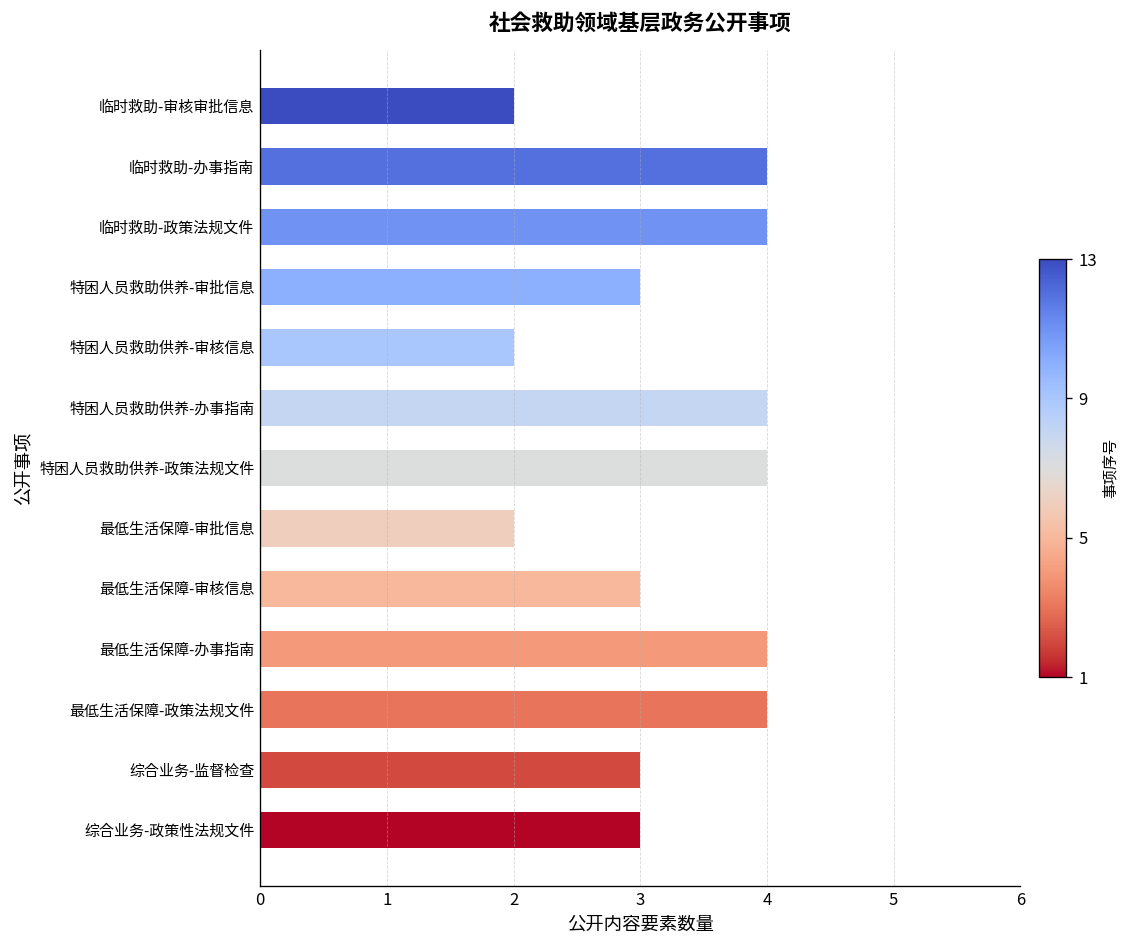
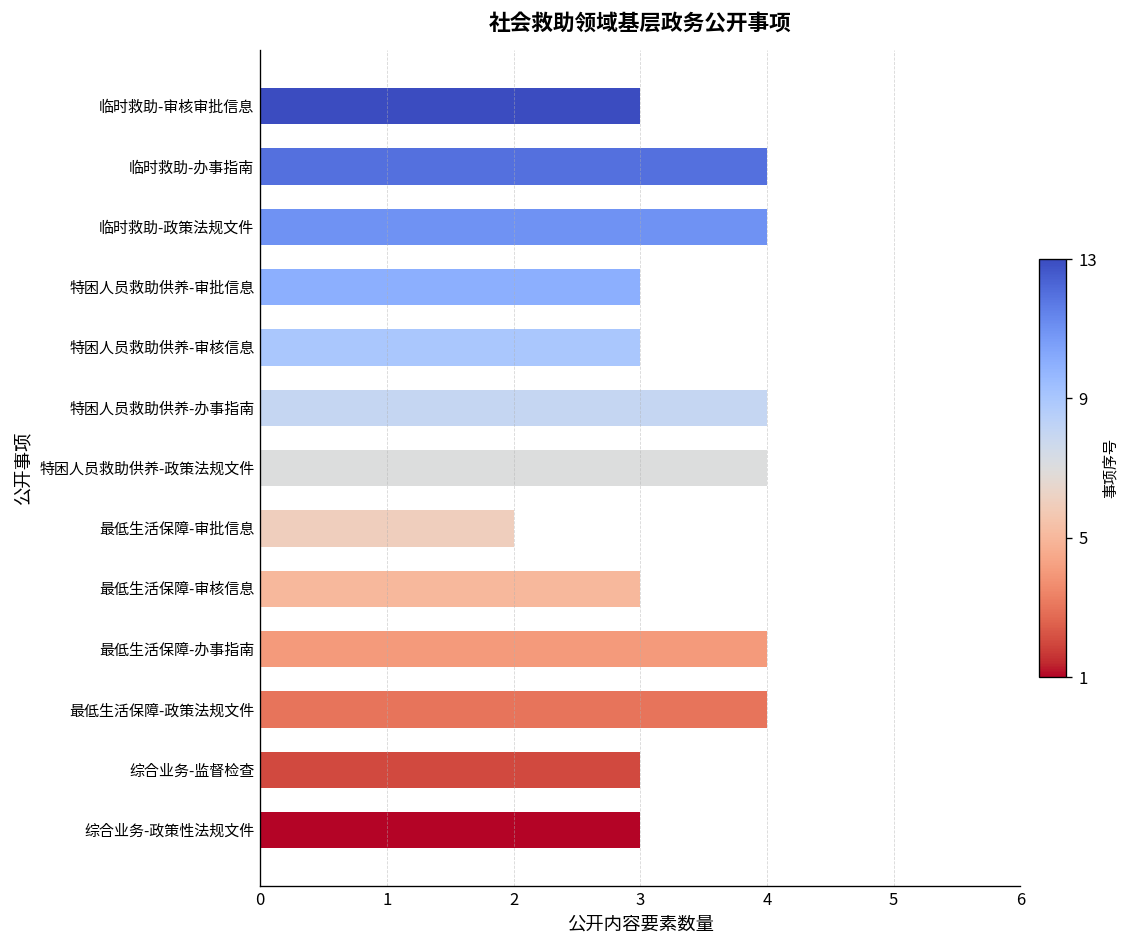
临时救助-审核审批信息: 2 -> 3
特困人员救助供养-审核信息: 2 -> 3
